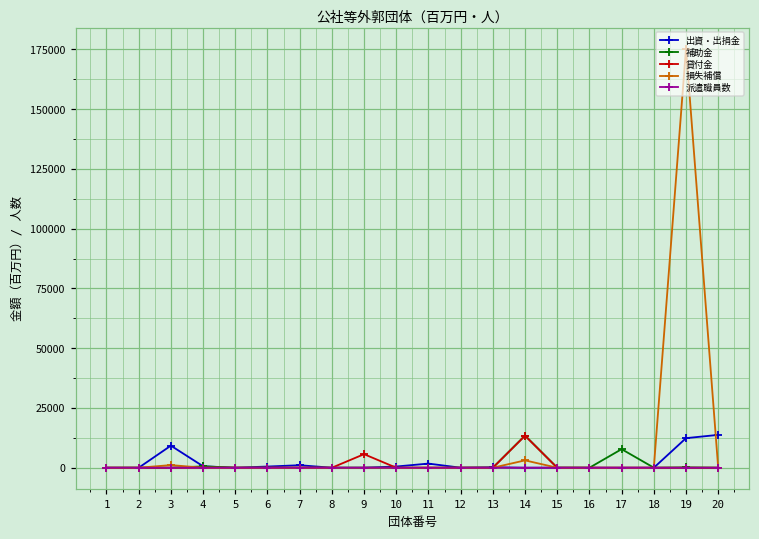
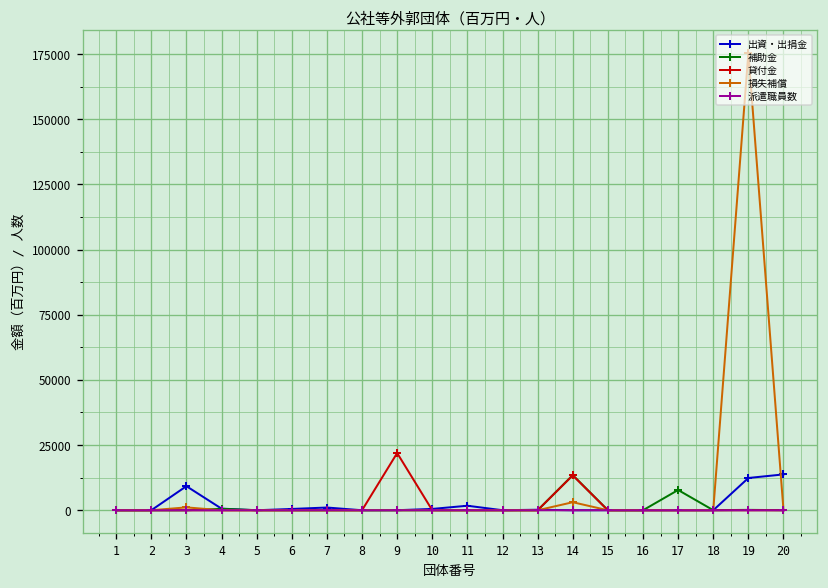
貸付金, 9: 6000 -> 22000
